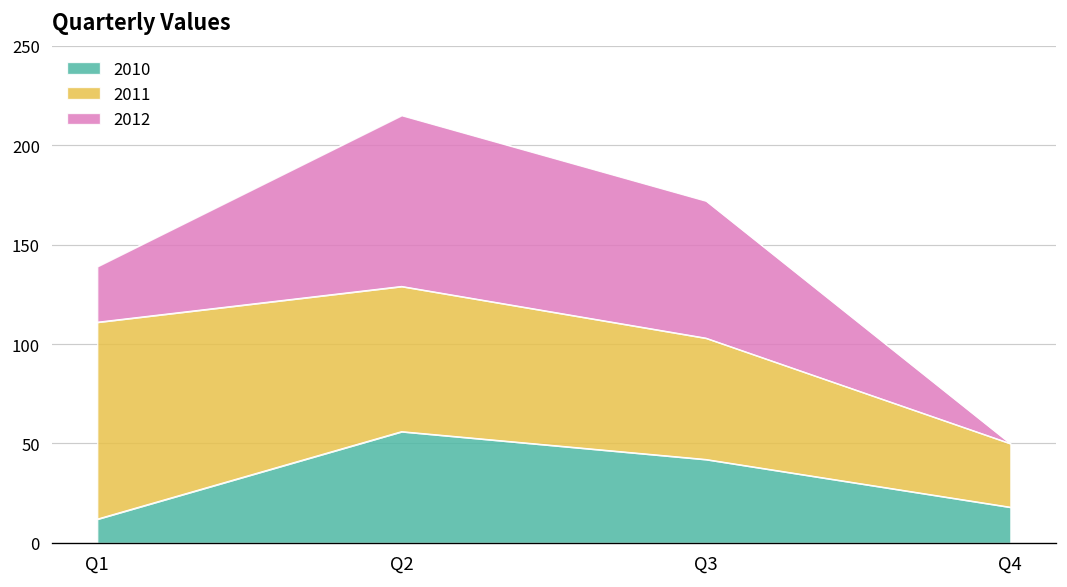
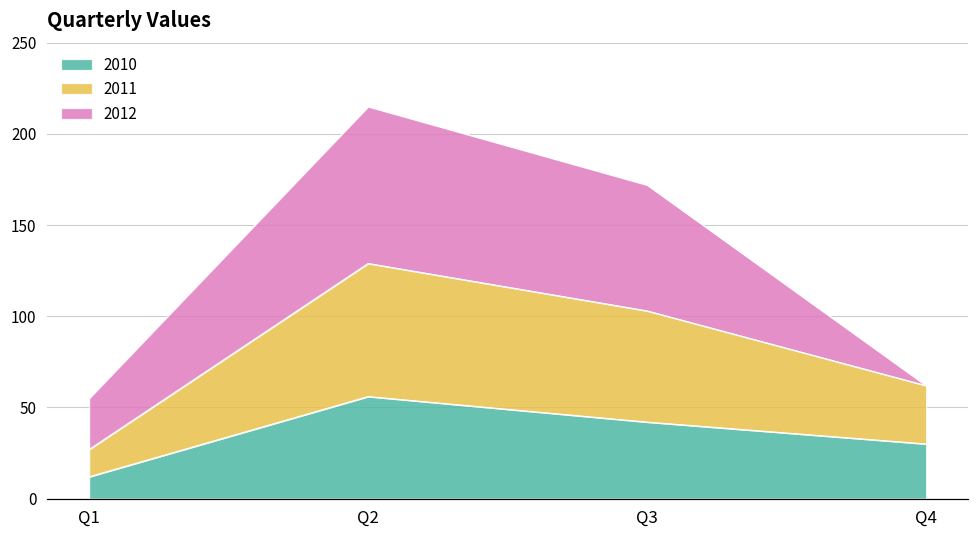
2011, Q1: 99 -> 15
2010, Q4: 18 -> 30
